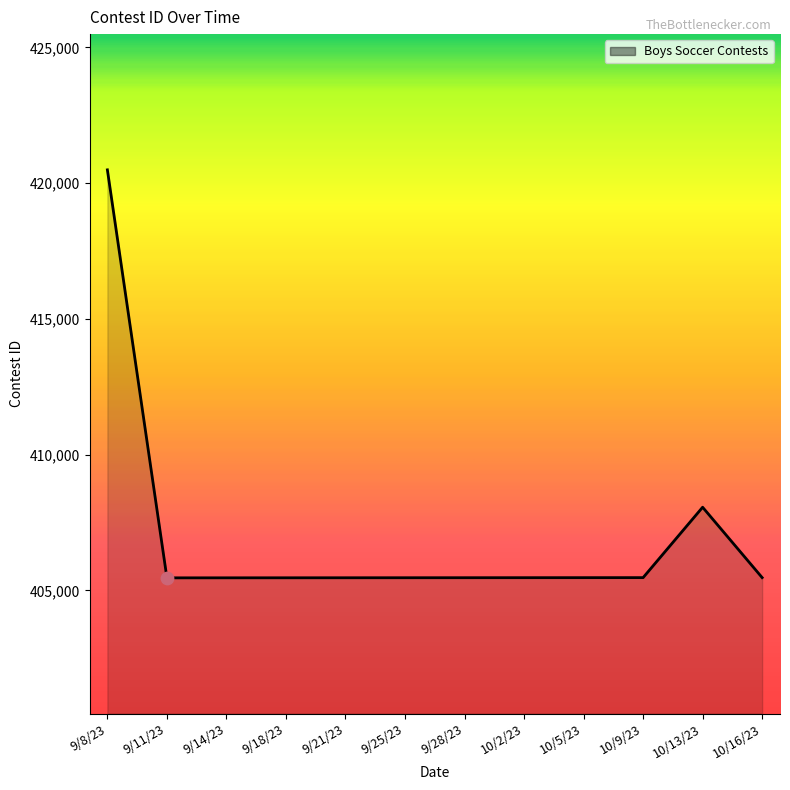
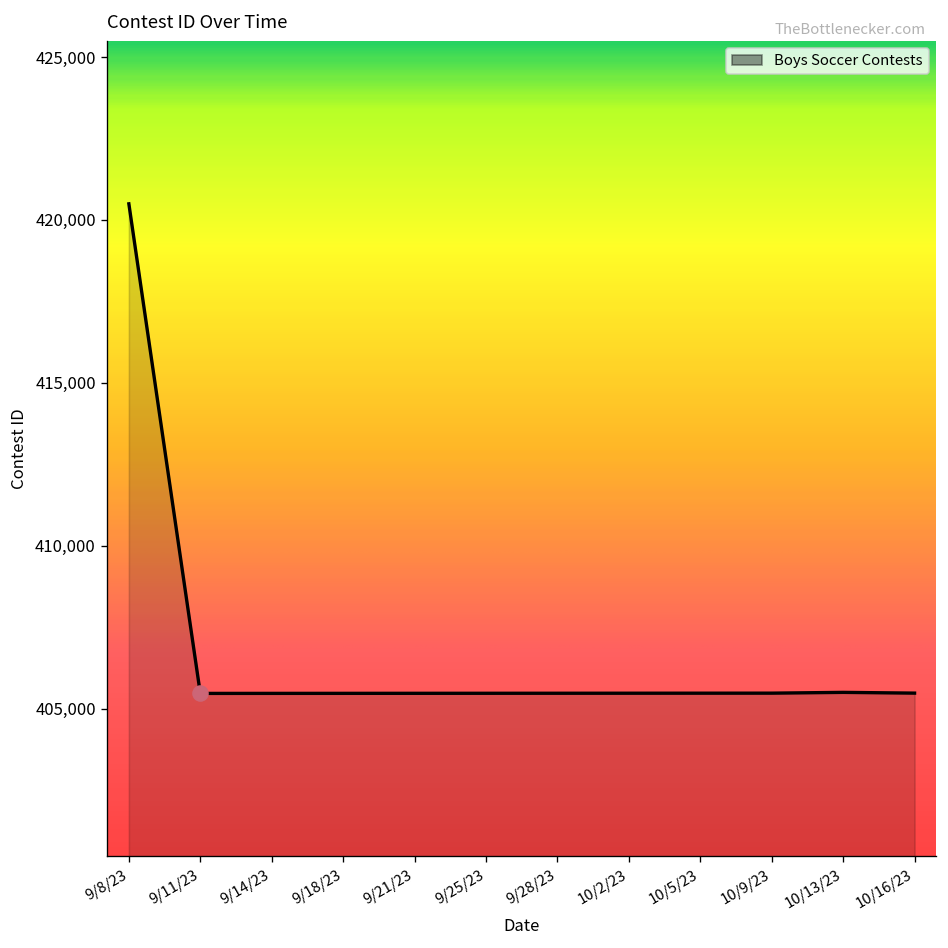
Boys Soccer Contests, 10/13/23: 408,100 -> 405,500
